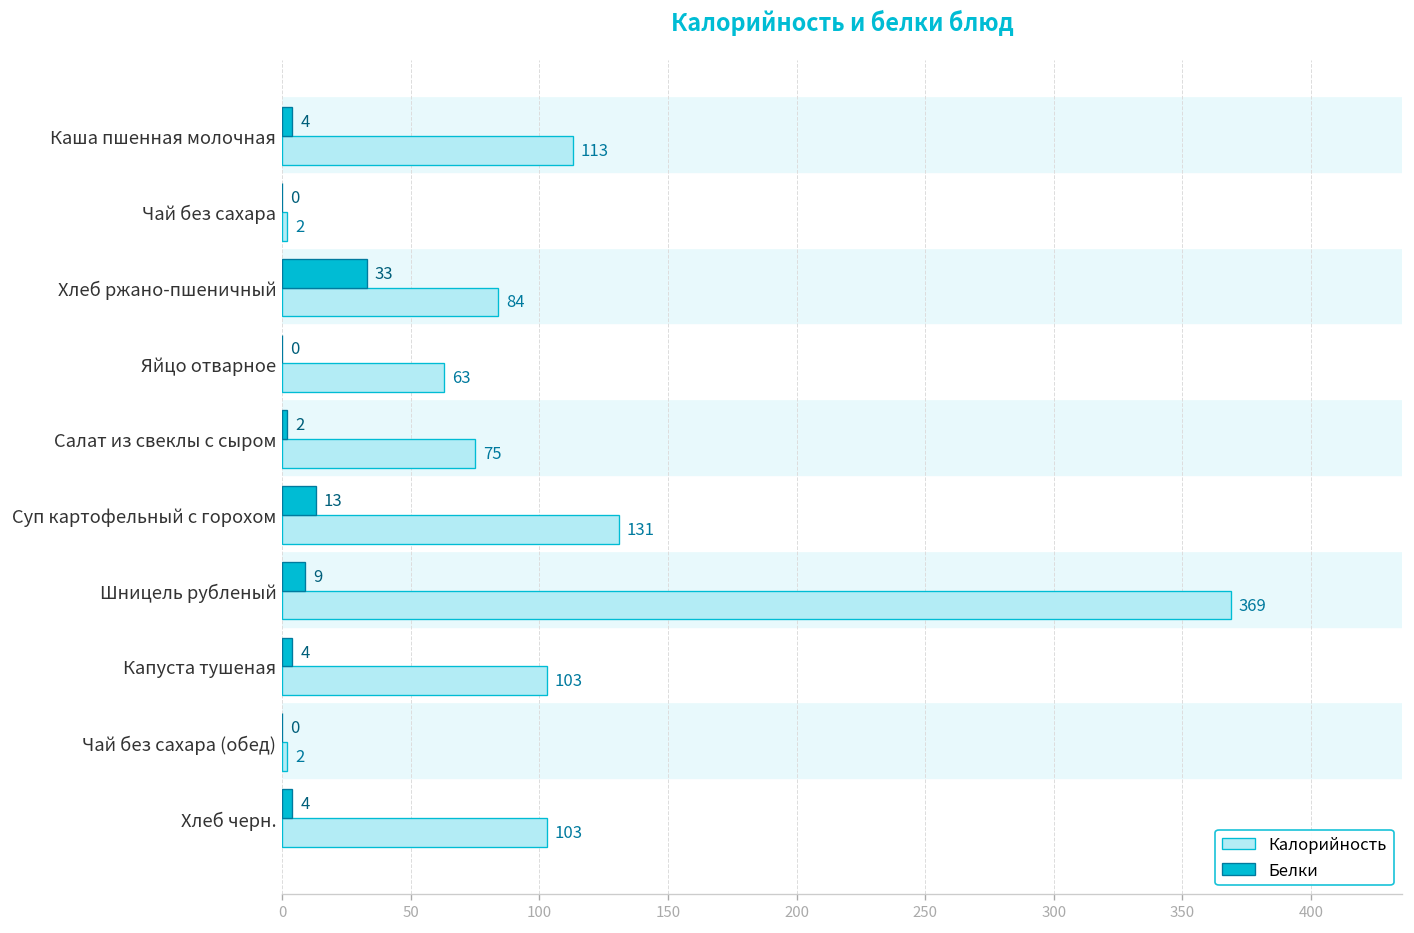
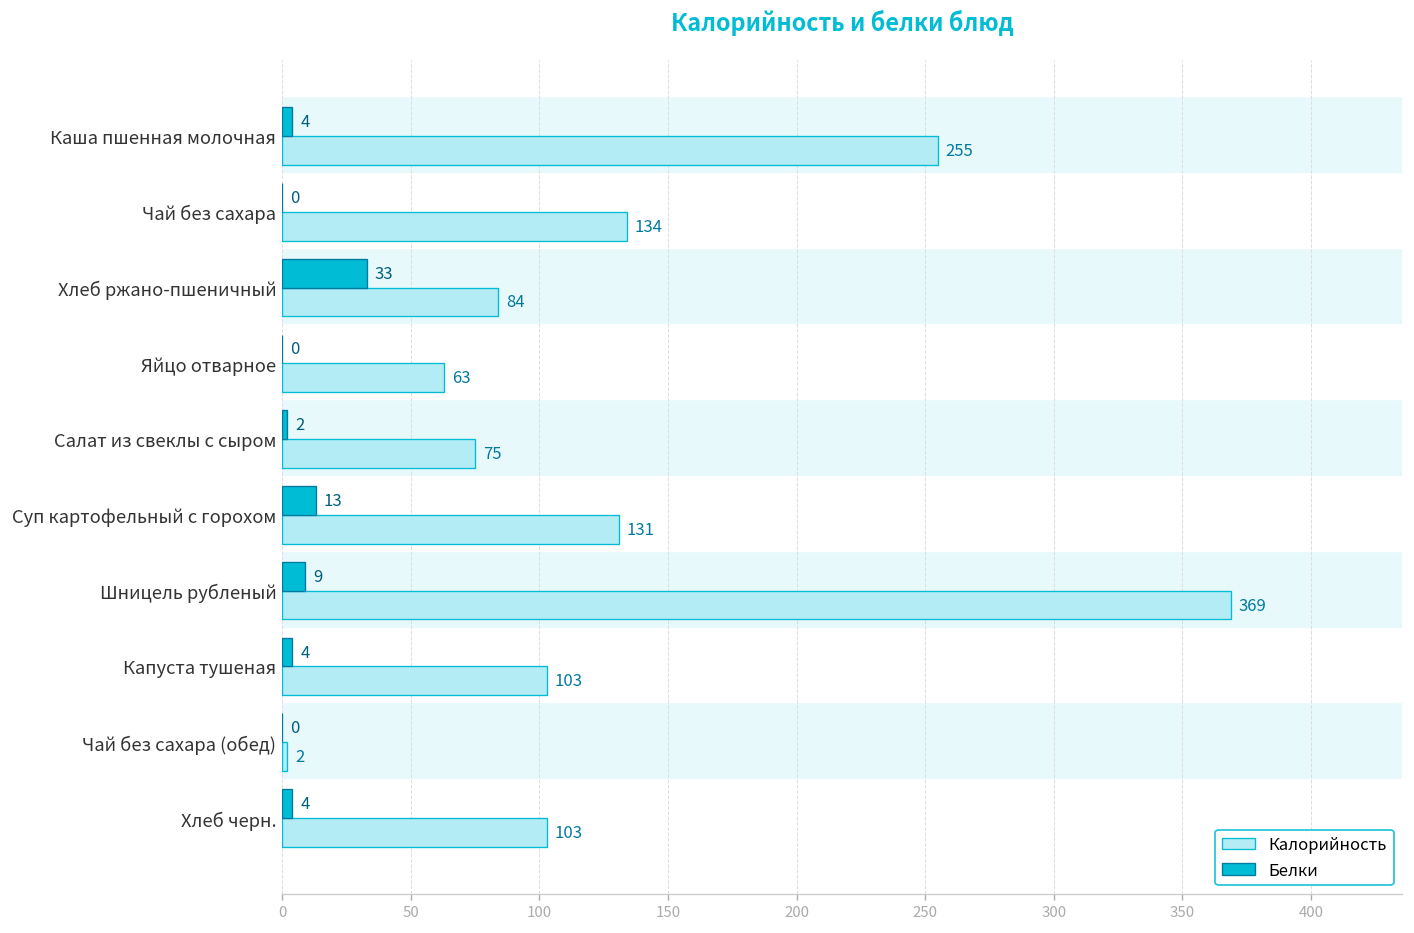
Калорийность, Каша пшенная молочная: 113 -> 255
Калорийность, Чай без сахара: 2 -> 134
